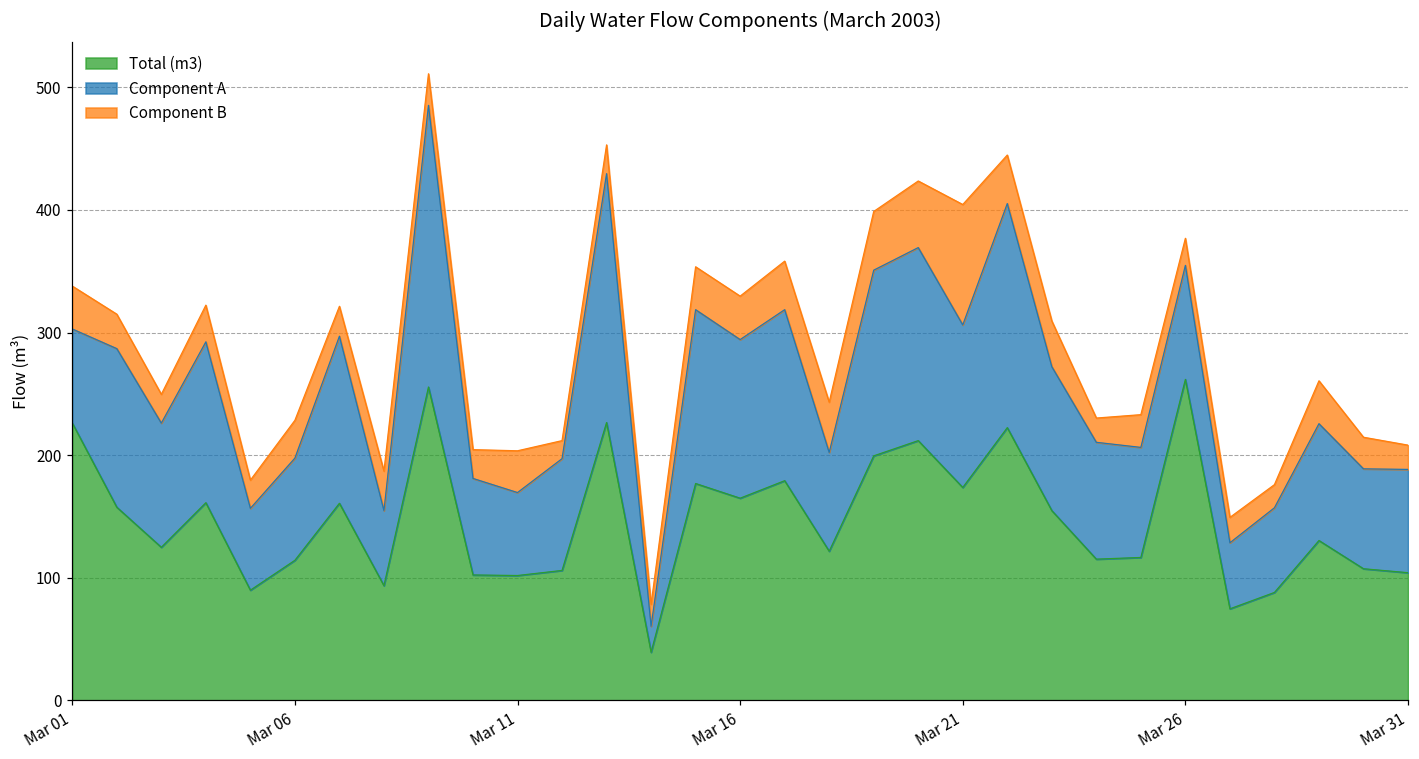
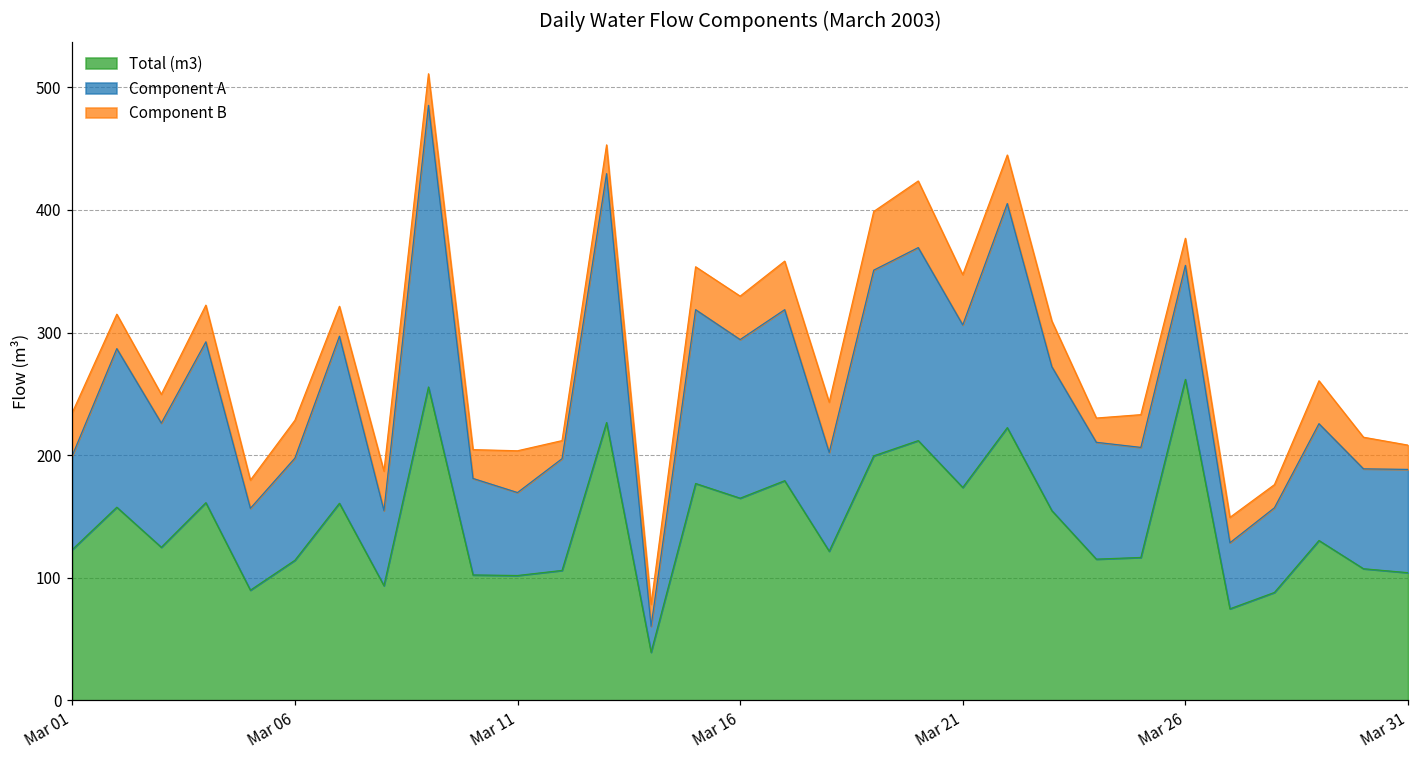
Total (m3), Mar 01: 226 -> 123
Component B, Mar 21: 98 -> 41
